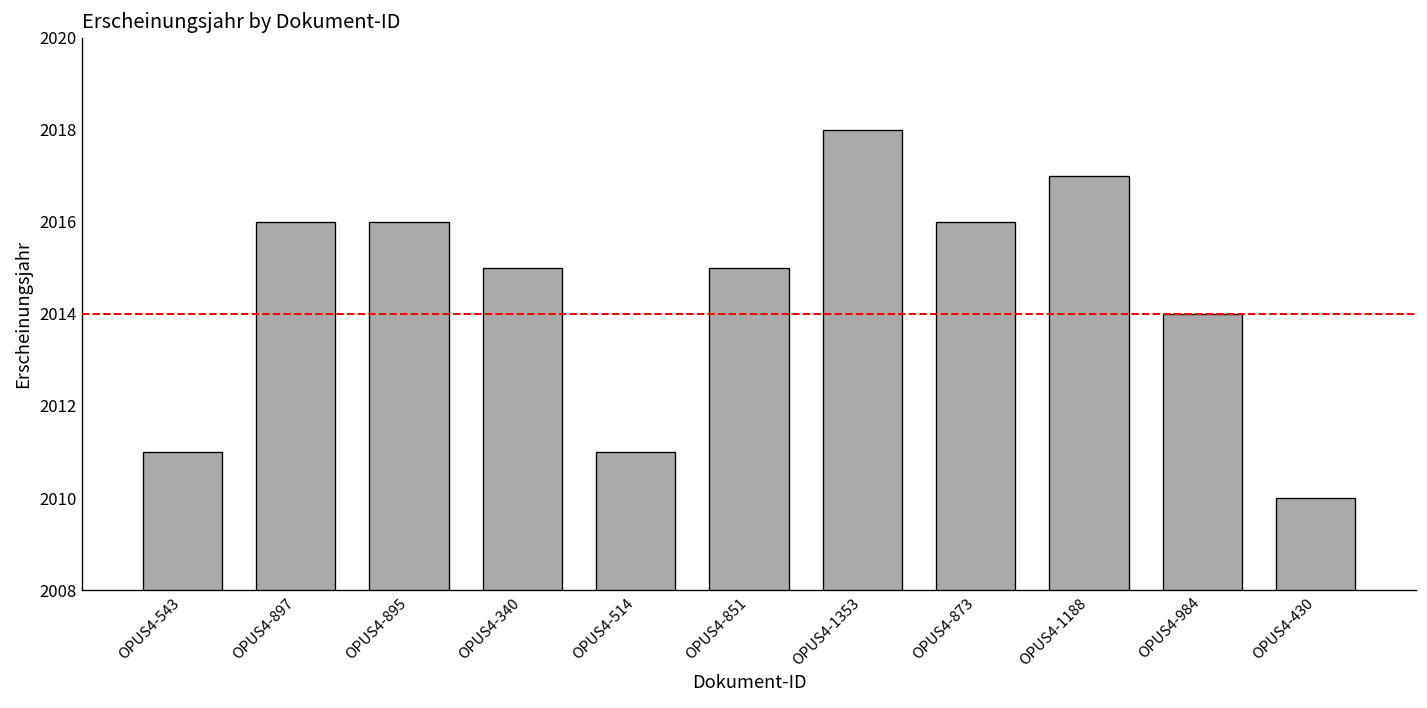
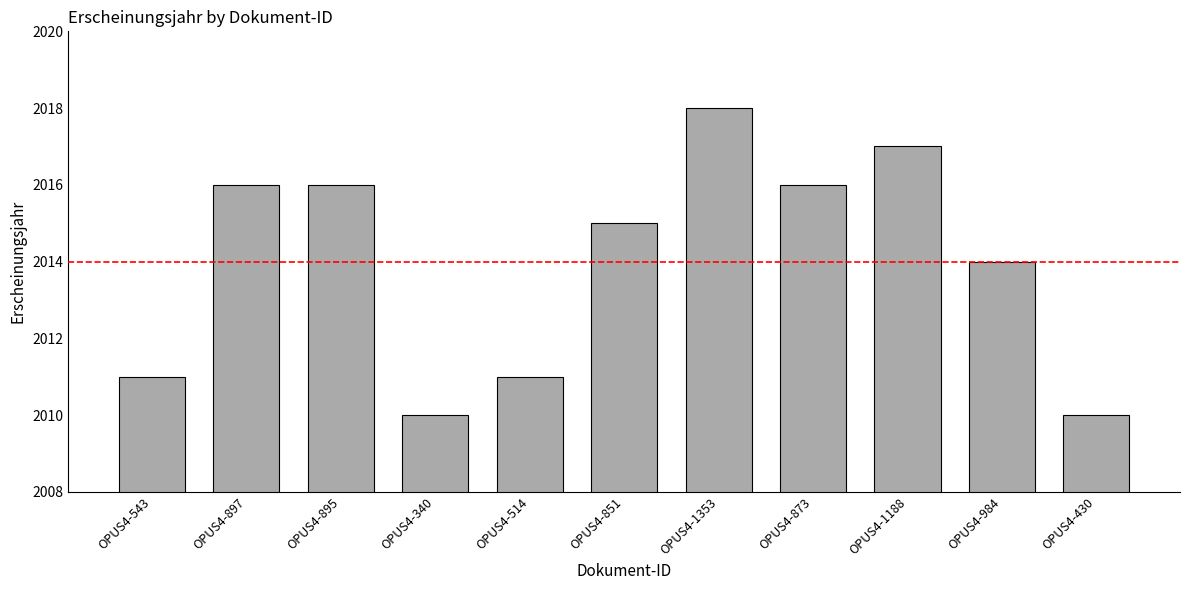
OPUS4-340: 2015 -> 2010
